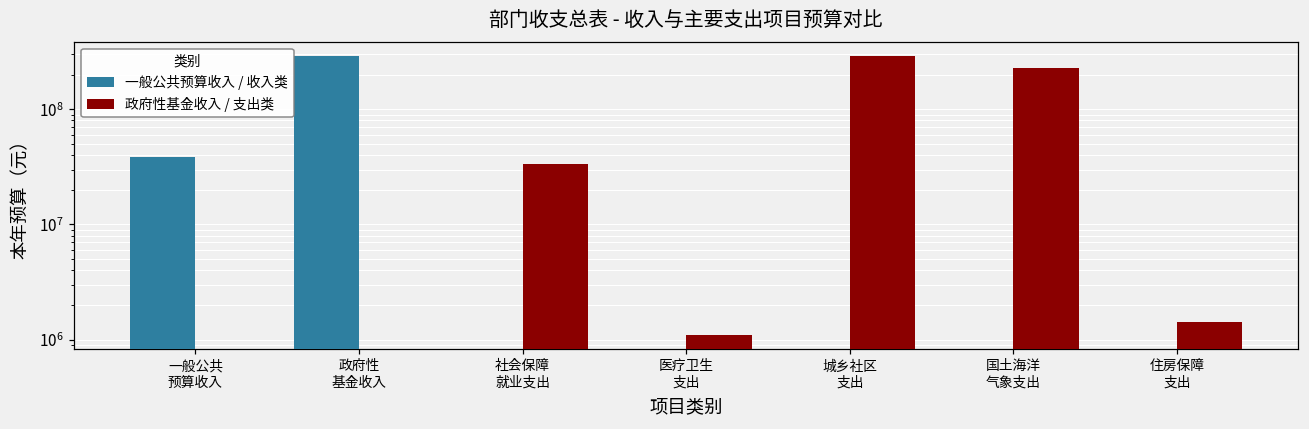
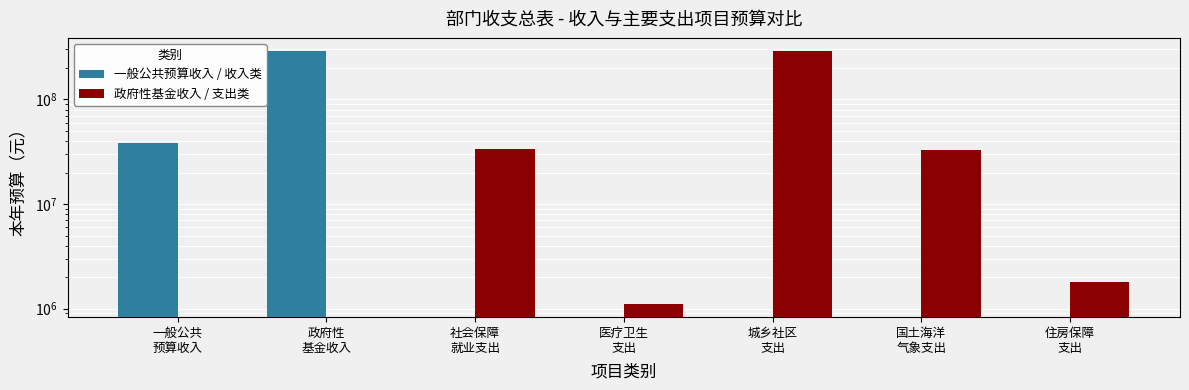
政府性基金收入 / 支出类, 国土海洋 气象支出: 230000000 -> 33000000
政府性基金收入 / 支出类, 住房保障 支出: 1400000 -> 1800000
